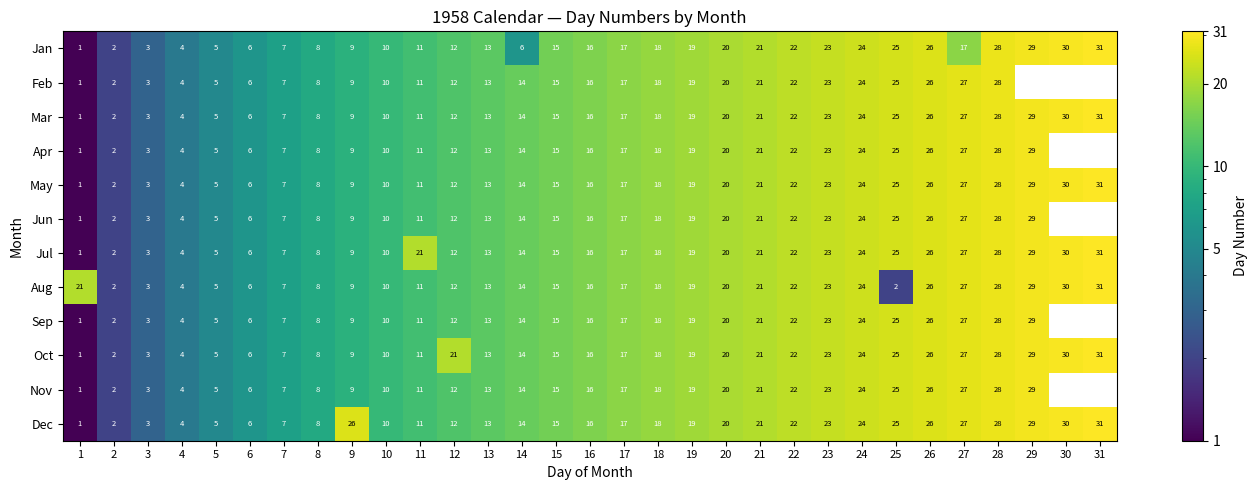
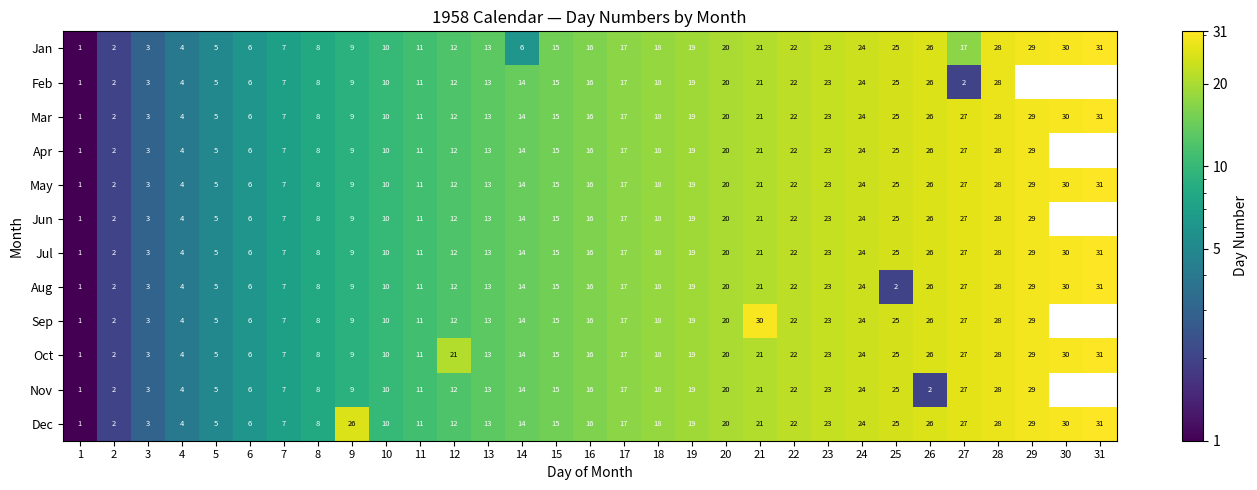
Feb, 27: 27 -> 2
Jul, 11: 21 -> 11
Aug, 1: 21 -> 1
Sep, 21: 21 -> 30
Nov, 26: 26 -> 2
